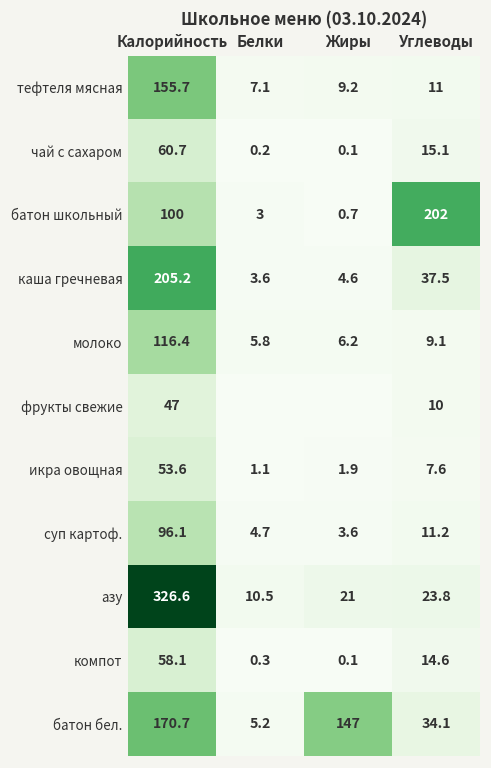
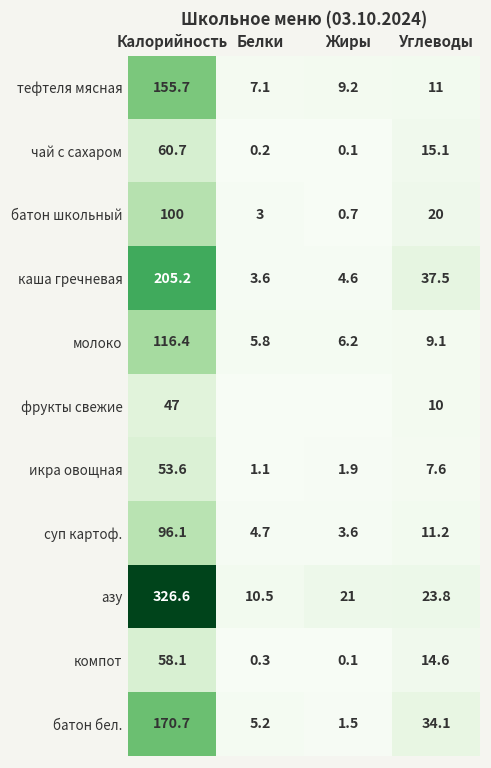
батон школьный, Углеводы: 202 -> 20
батон бел., Жиры: 147 -> 1.5
